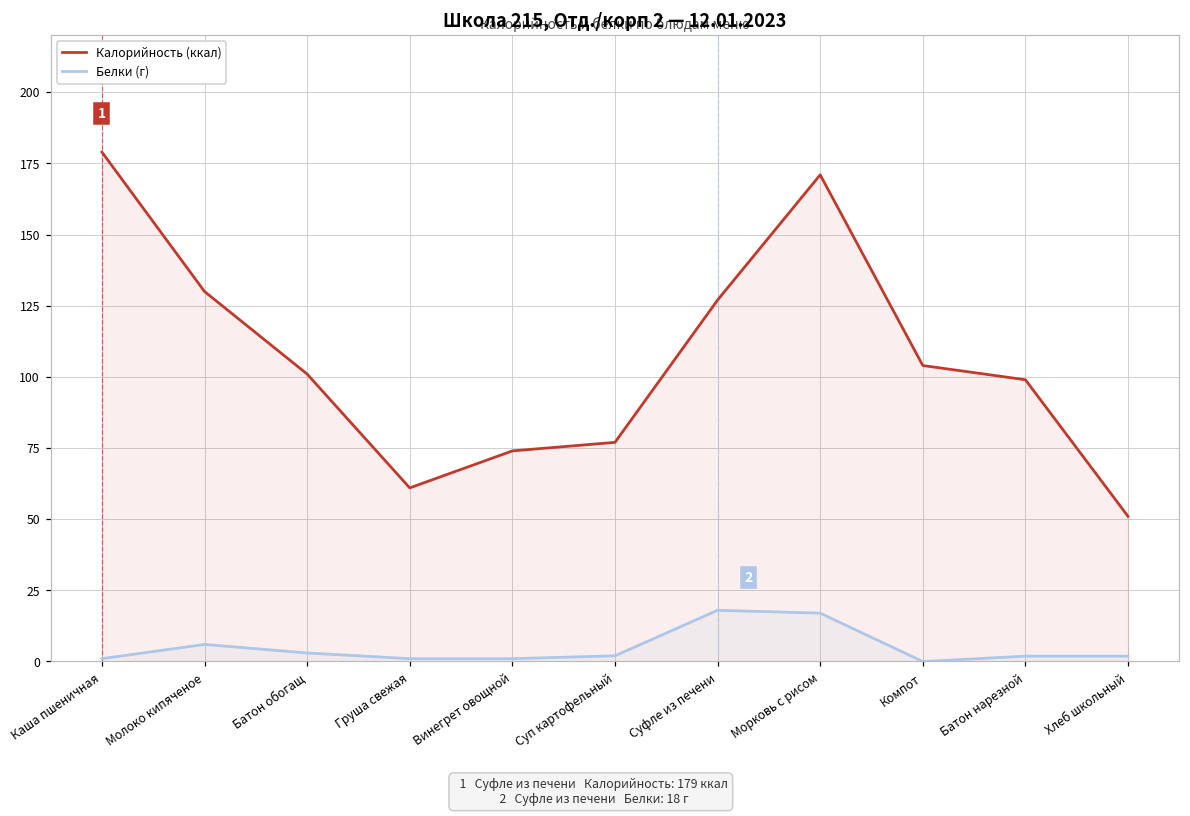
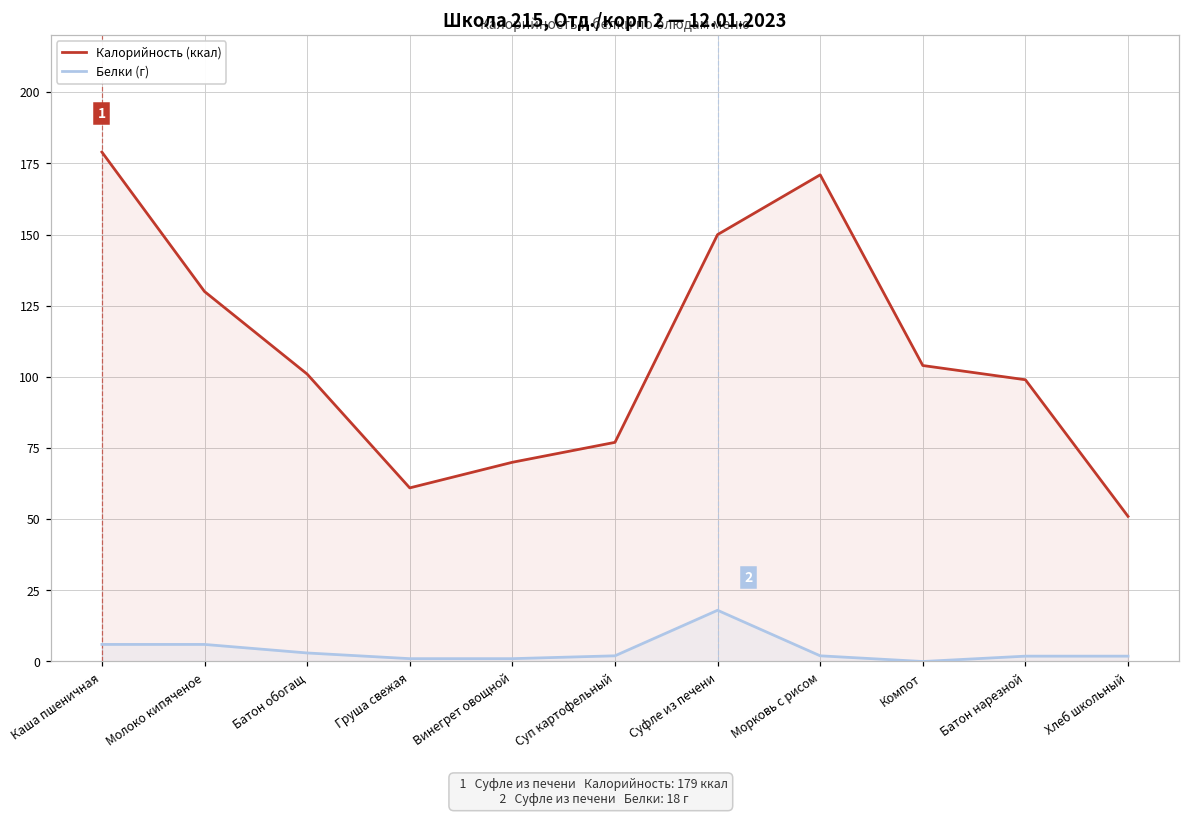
Белки (г), Каша пшеничная: 1 -> 6
Калорийность (ккал), Винегрет овощной: 74 -> 70
Калорийность (ккал), Суфле из печени: 127 -> 150
Белки (г), Морковь с рисом: 17 -> 2
